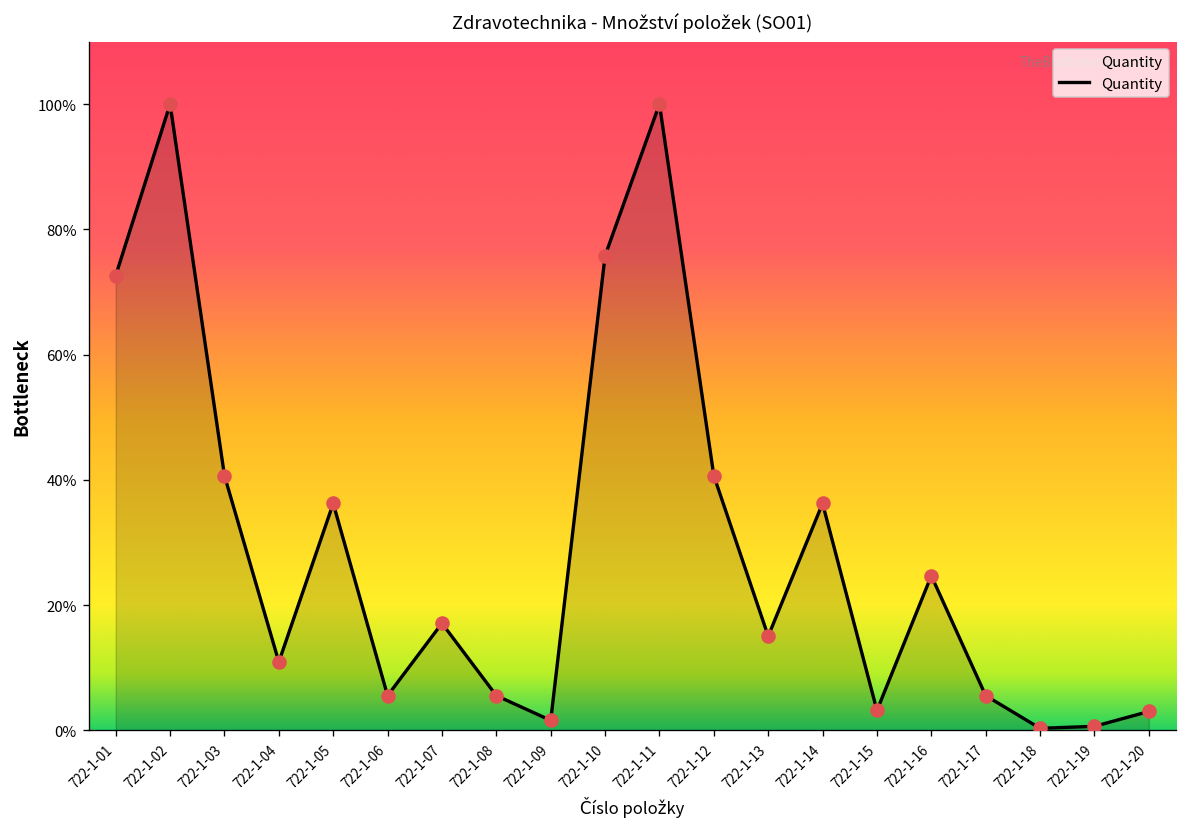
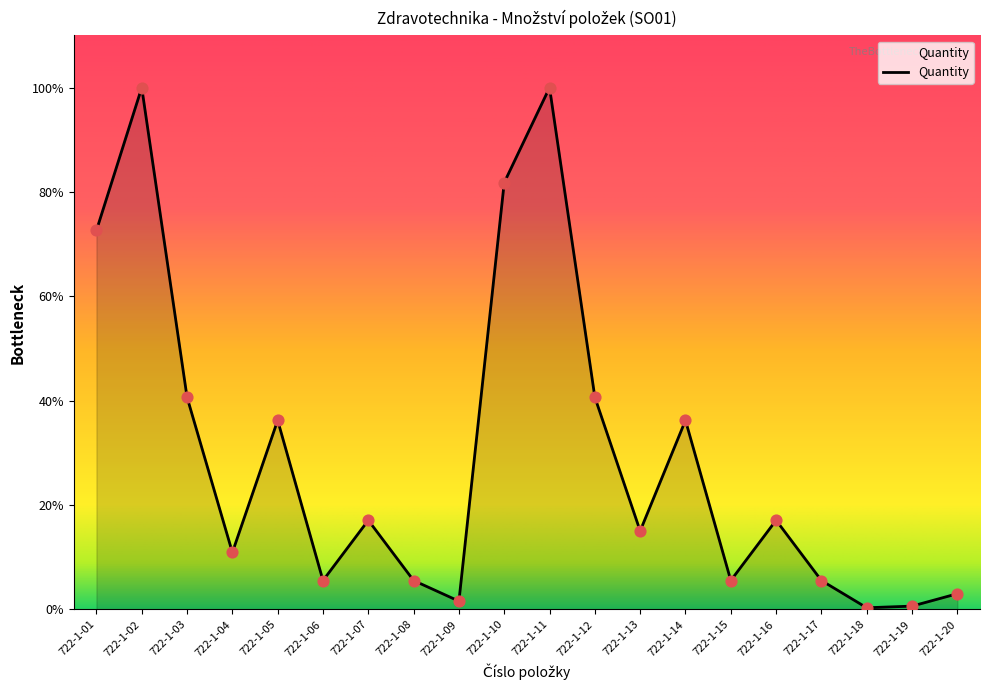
722-1-10: 76% -> 82%
722-1-15: 3% -> 6%
722-1-16: 25% -> 17%
